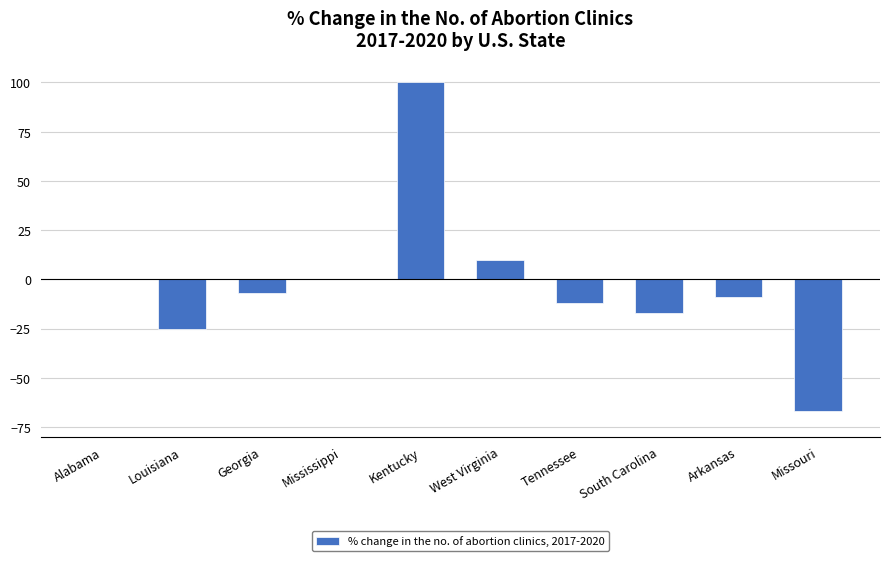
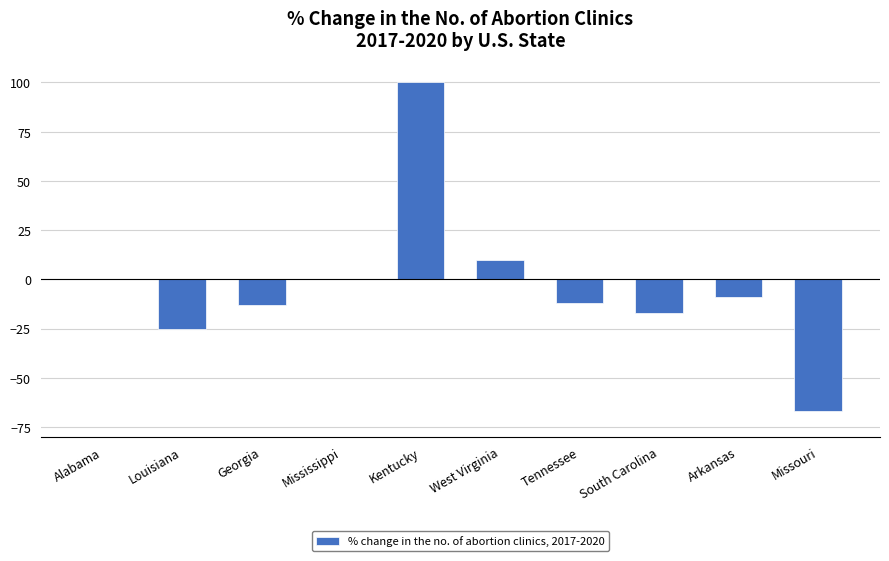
Georgia: -7 -> -13
